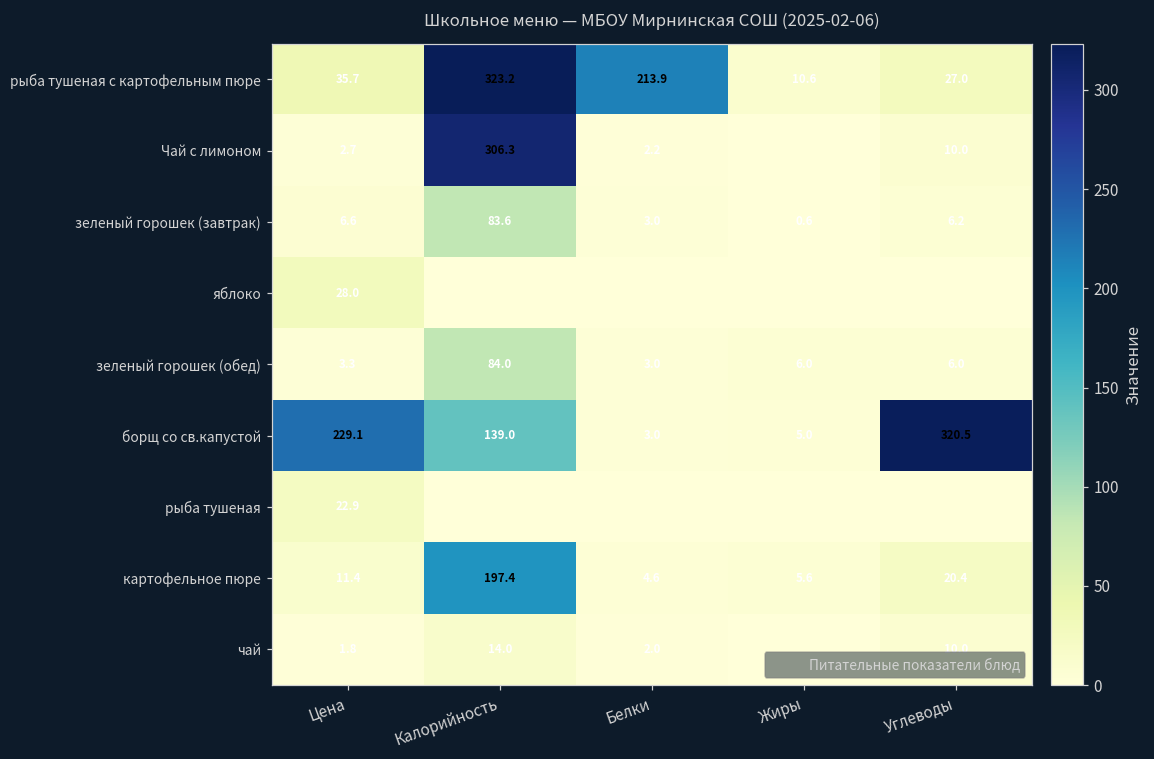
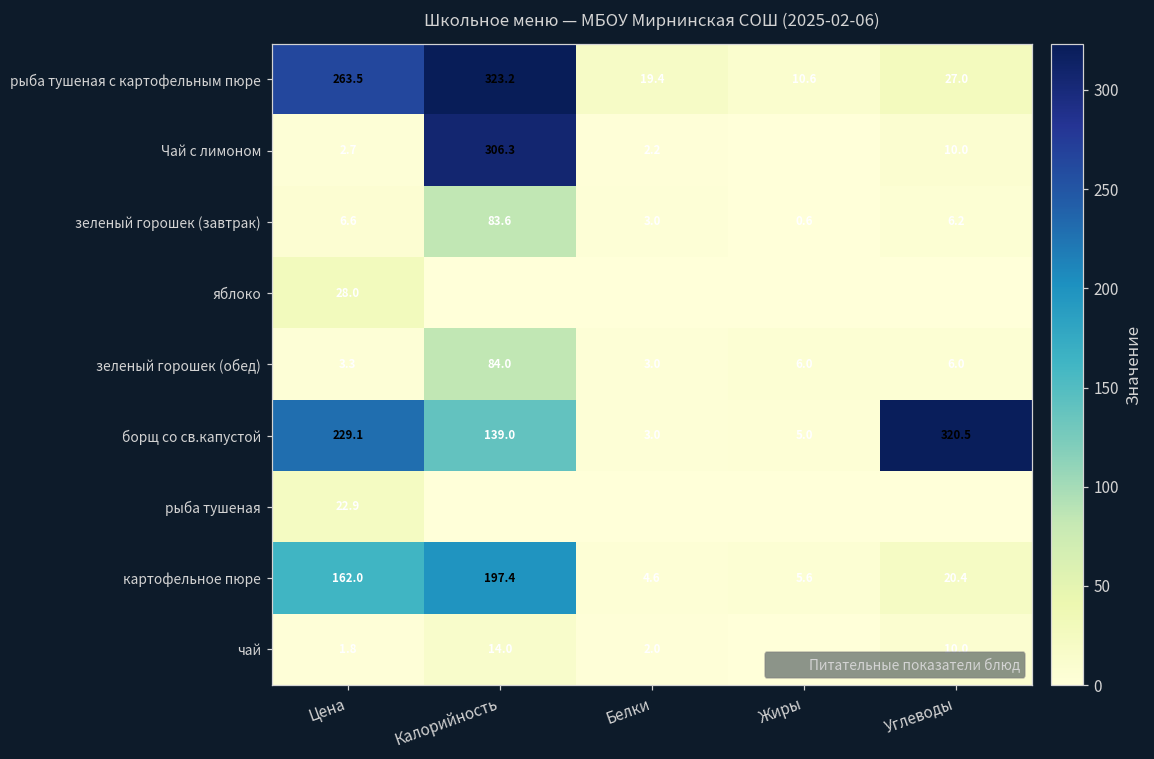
рыба тушеная с картофельным пюре, Цена: 35.7 -> 263.5
рыба тушеная с картофельным пюре, Белки: 213.9 -> 19.4
картофельное пюре, Цена: 11.4 -> 162.0
